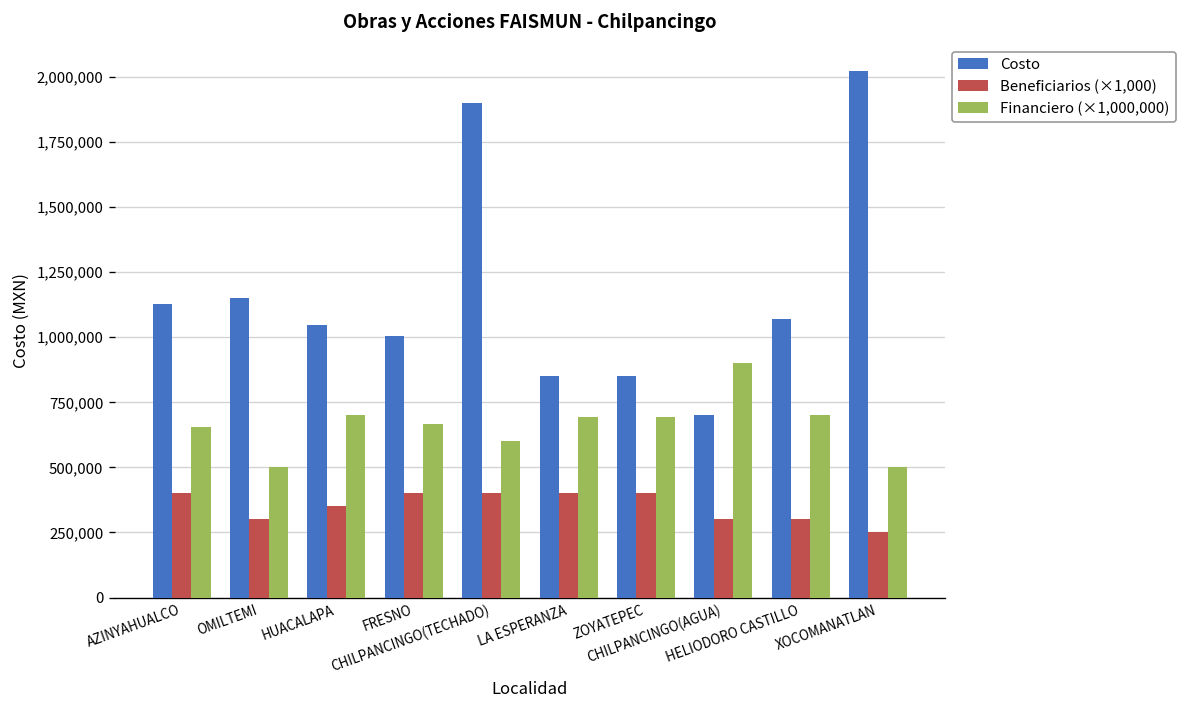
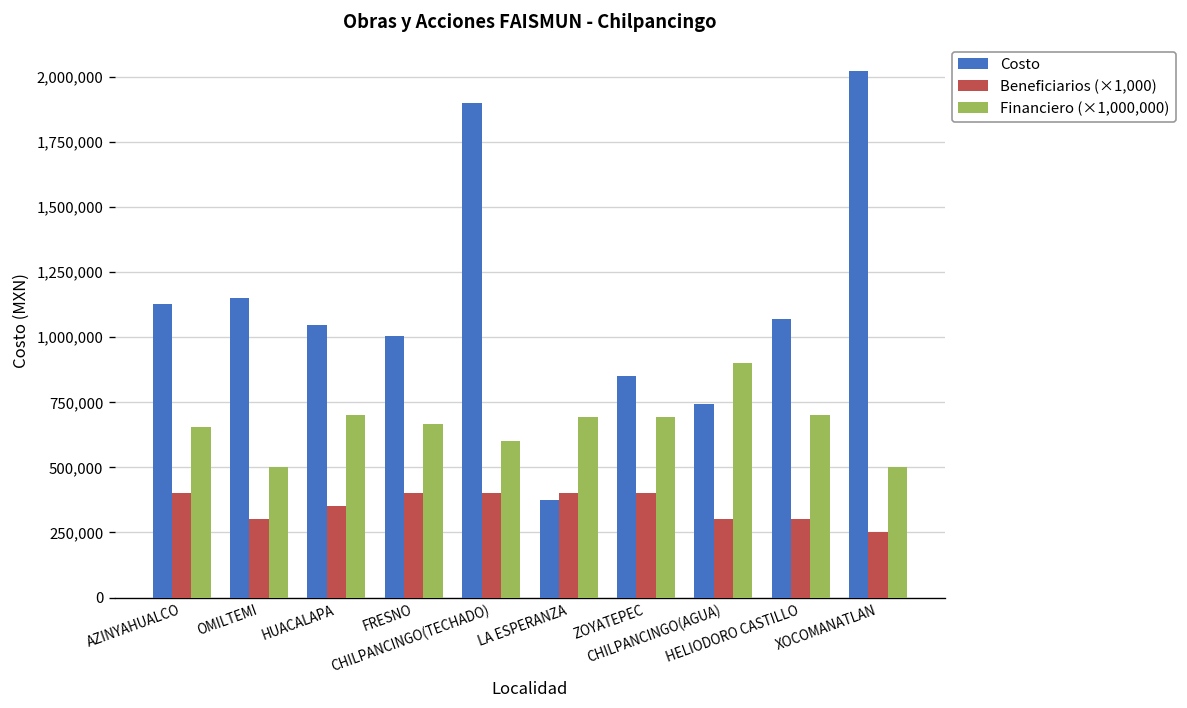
Costo, LA ESPERANZA: 850,000 -> 370,000
Costo, CHILPANCINGO(AGUA): 700,000 -> 740,000
